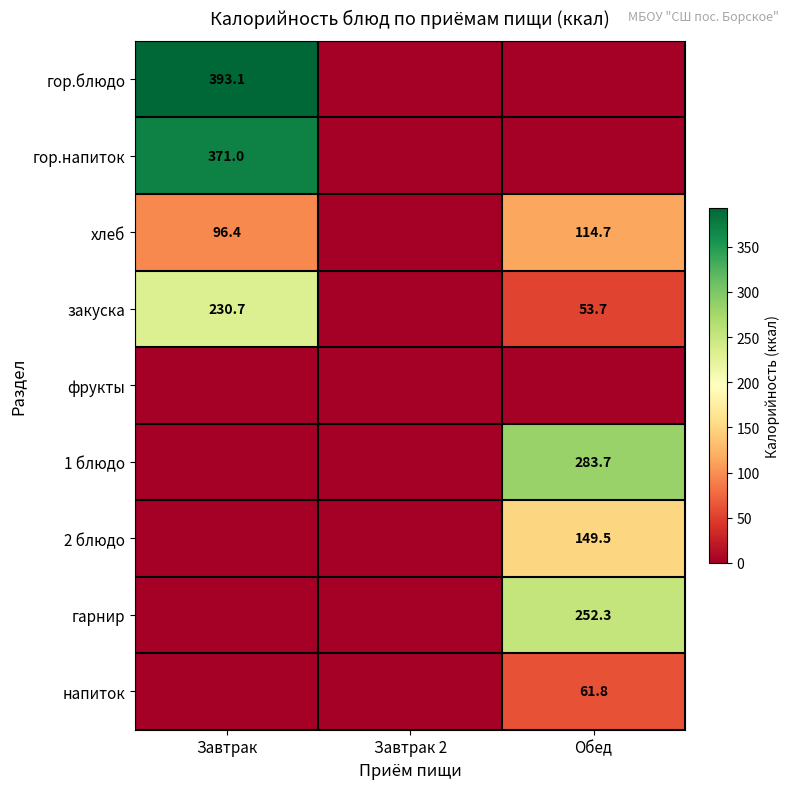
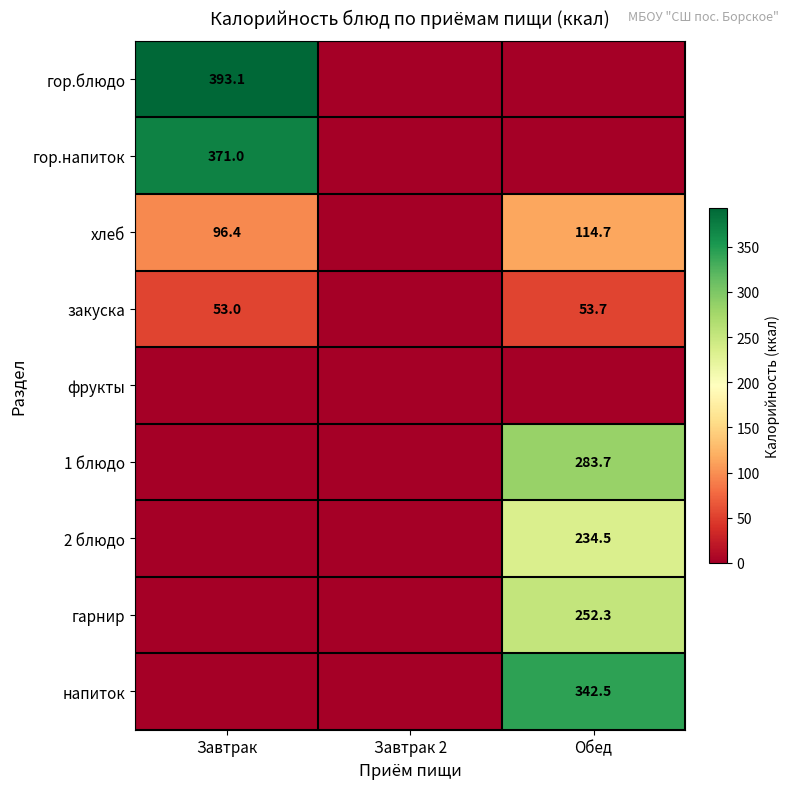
закуска, Завтрак: 230.7 -> 53.0
2 блюдо, Обед: 149.5 -> 234.5
напиток, Обед: 61.8 -> 342.5
